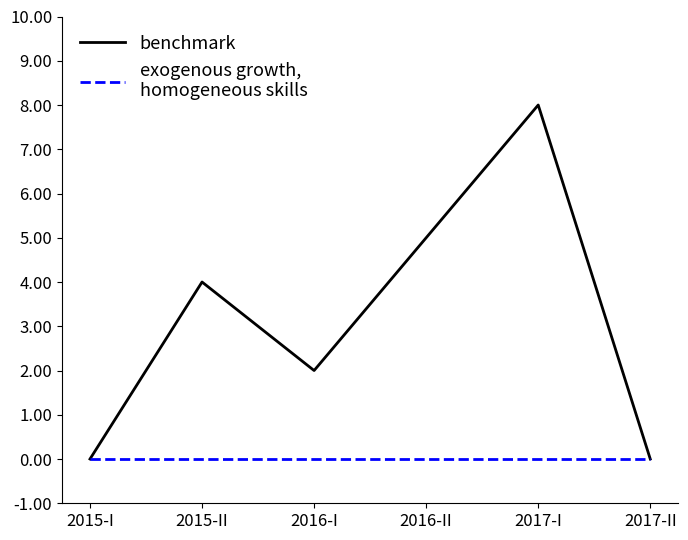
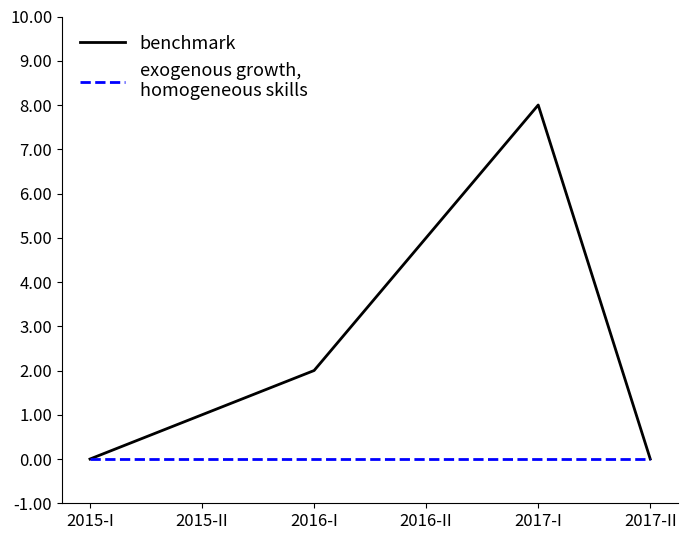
benchmark, 2015-II: 4 -> 1
